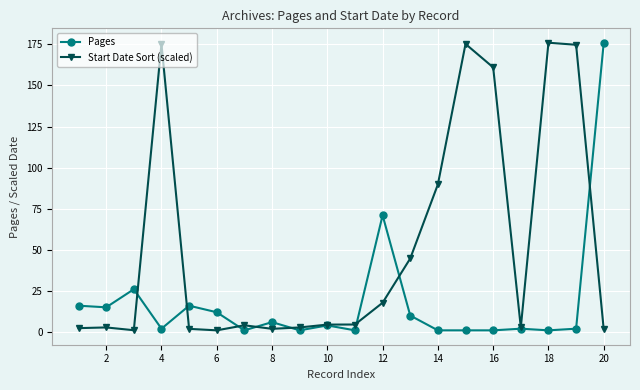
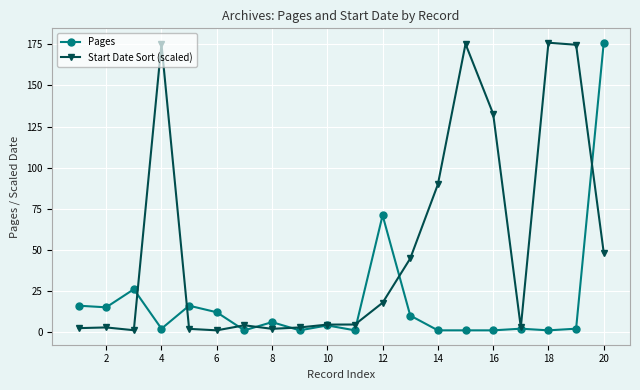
Start Date Sort (scaled), 16: 161 -> 133
Start Date Sort (scaled), 20: 2 -> 48
